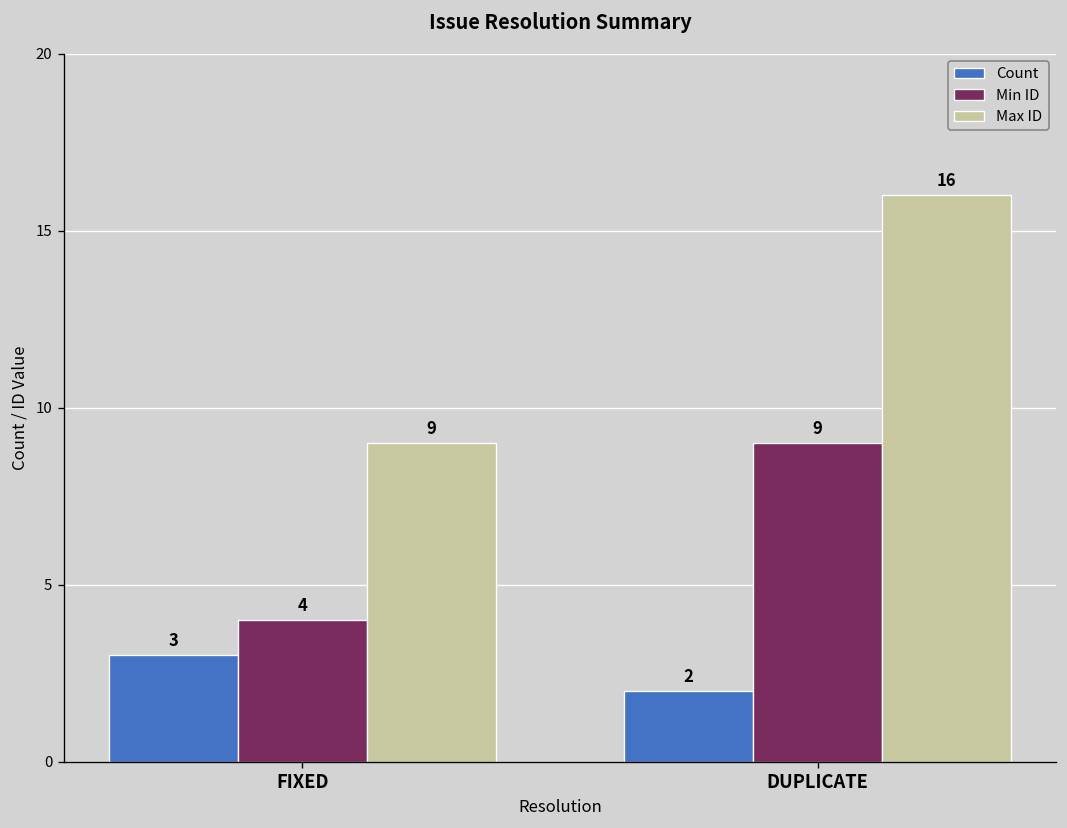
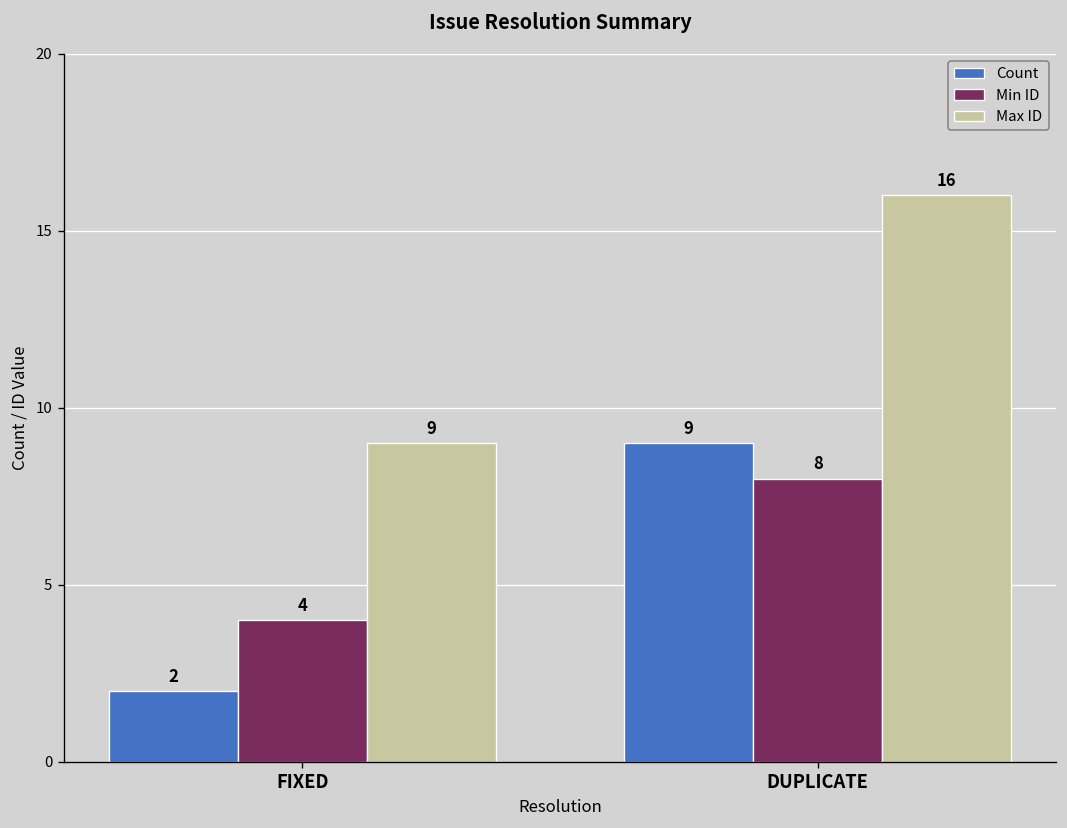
Count, FIXED: 3 -> 2
Count, DUPLICATE: 2 -> 9
Min ID, DUPLICATE: 9 -> 8
